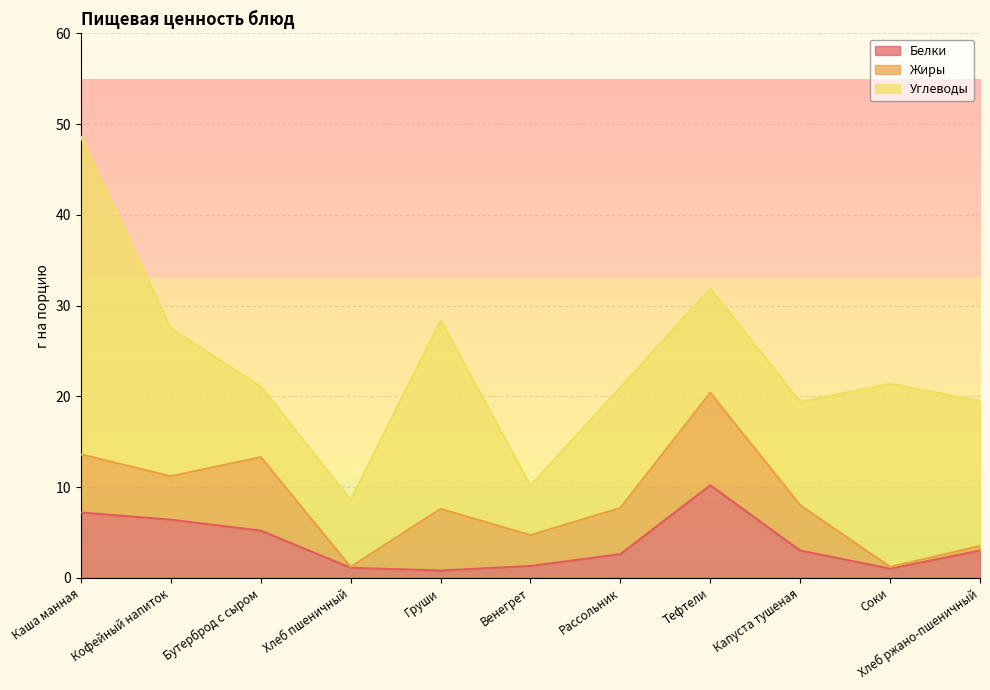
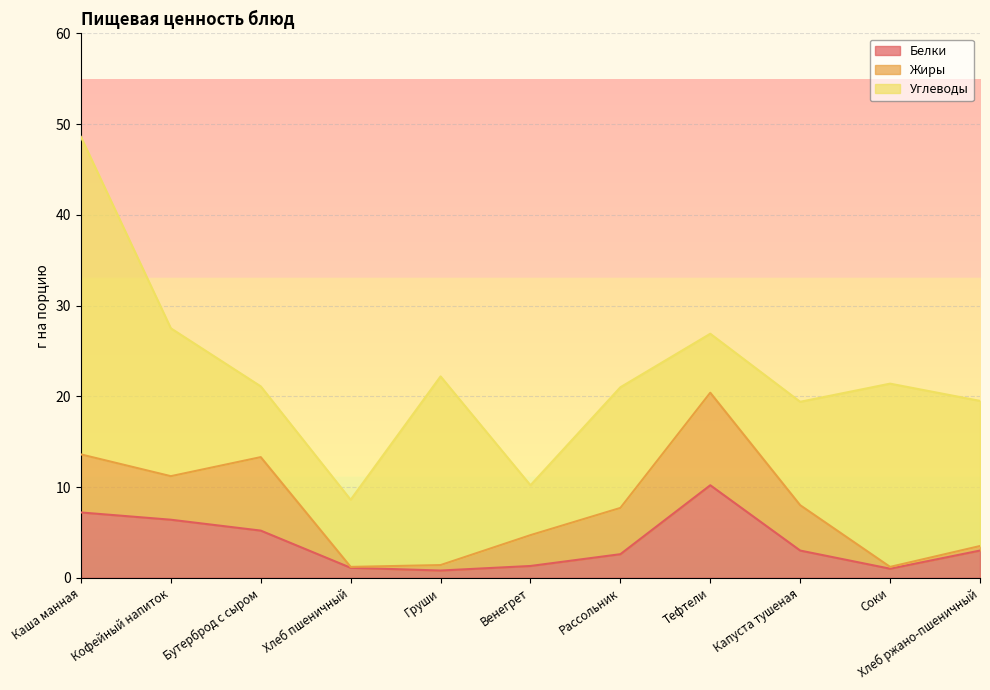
Жиры, Груши: 7 -> 1
Углеводы, Тефтели: 12 -> 7
